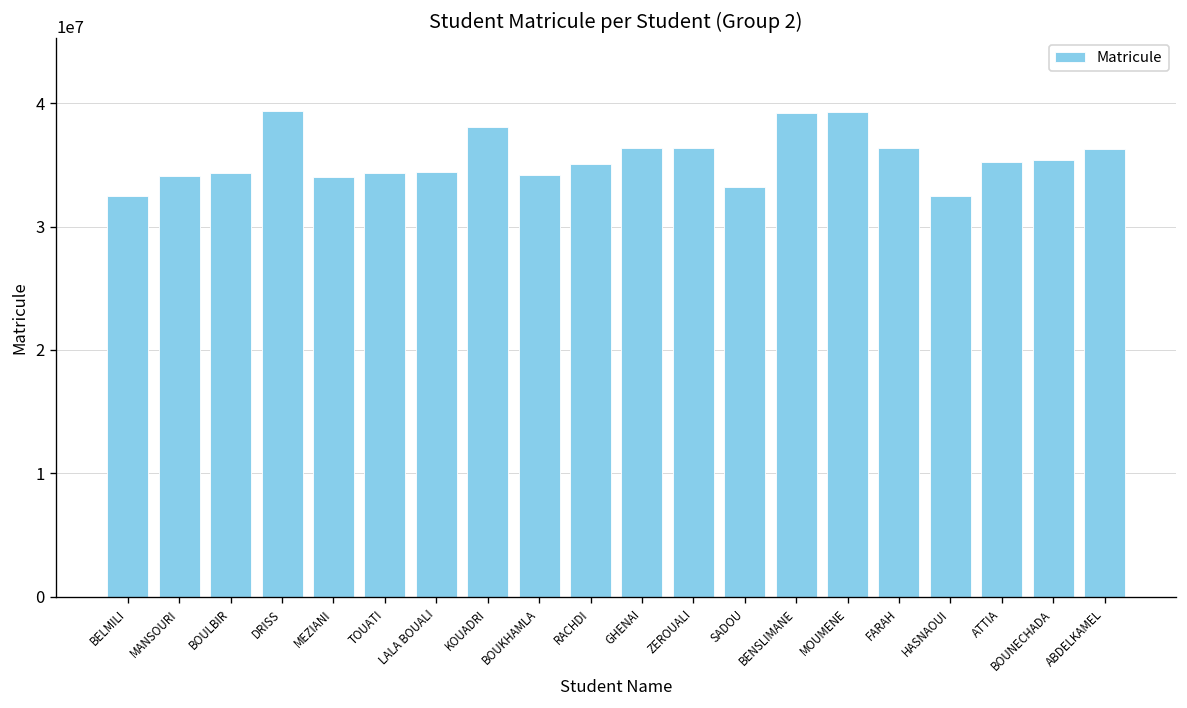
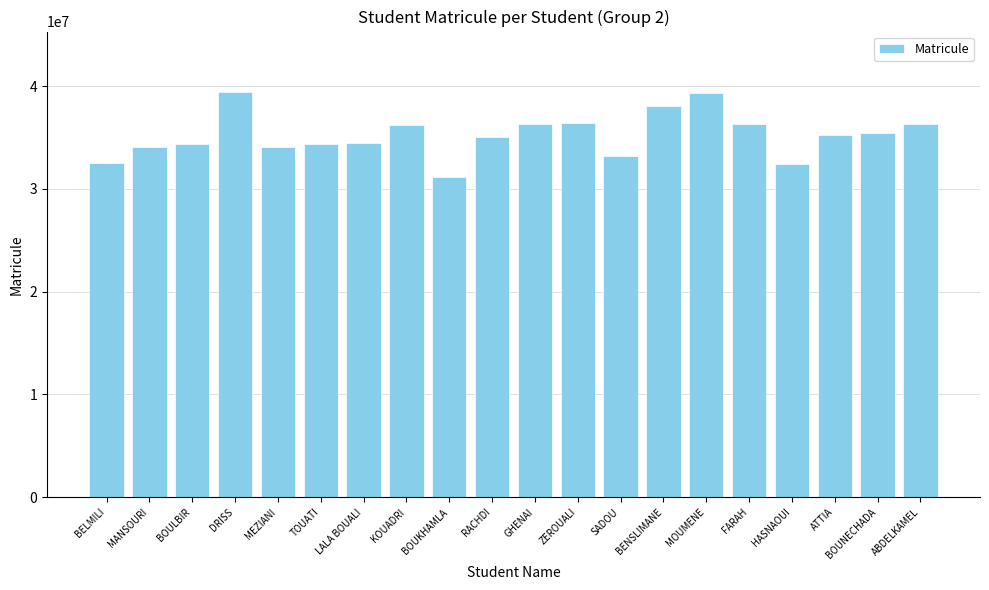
KOUADRI: 38100000 -> 36200000
BOUKHAMLA: 34200000 -> 31200000
BENSLIMANE: 39200000 -> 38100000
